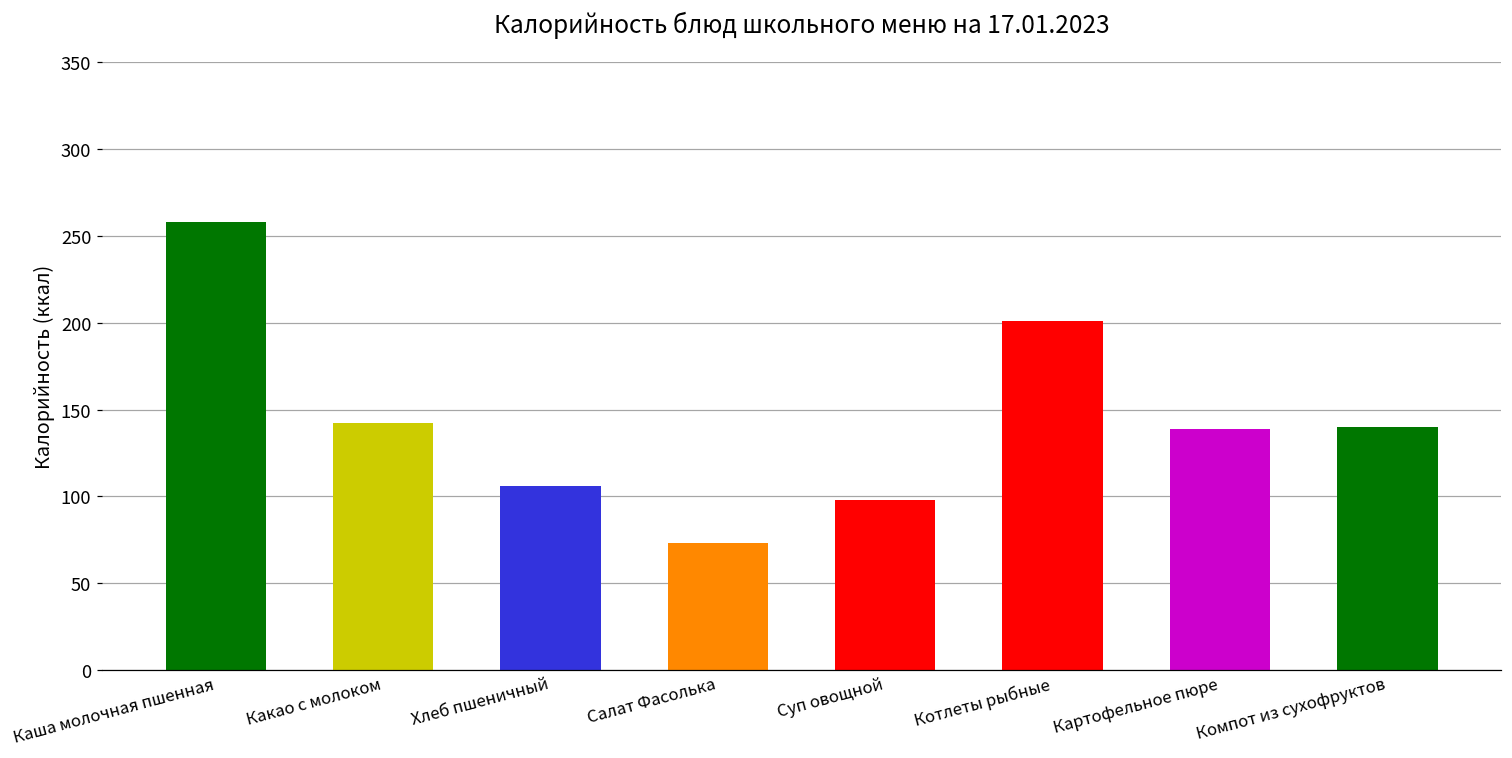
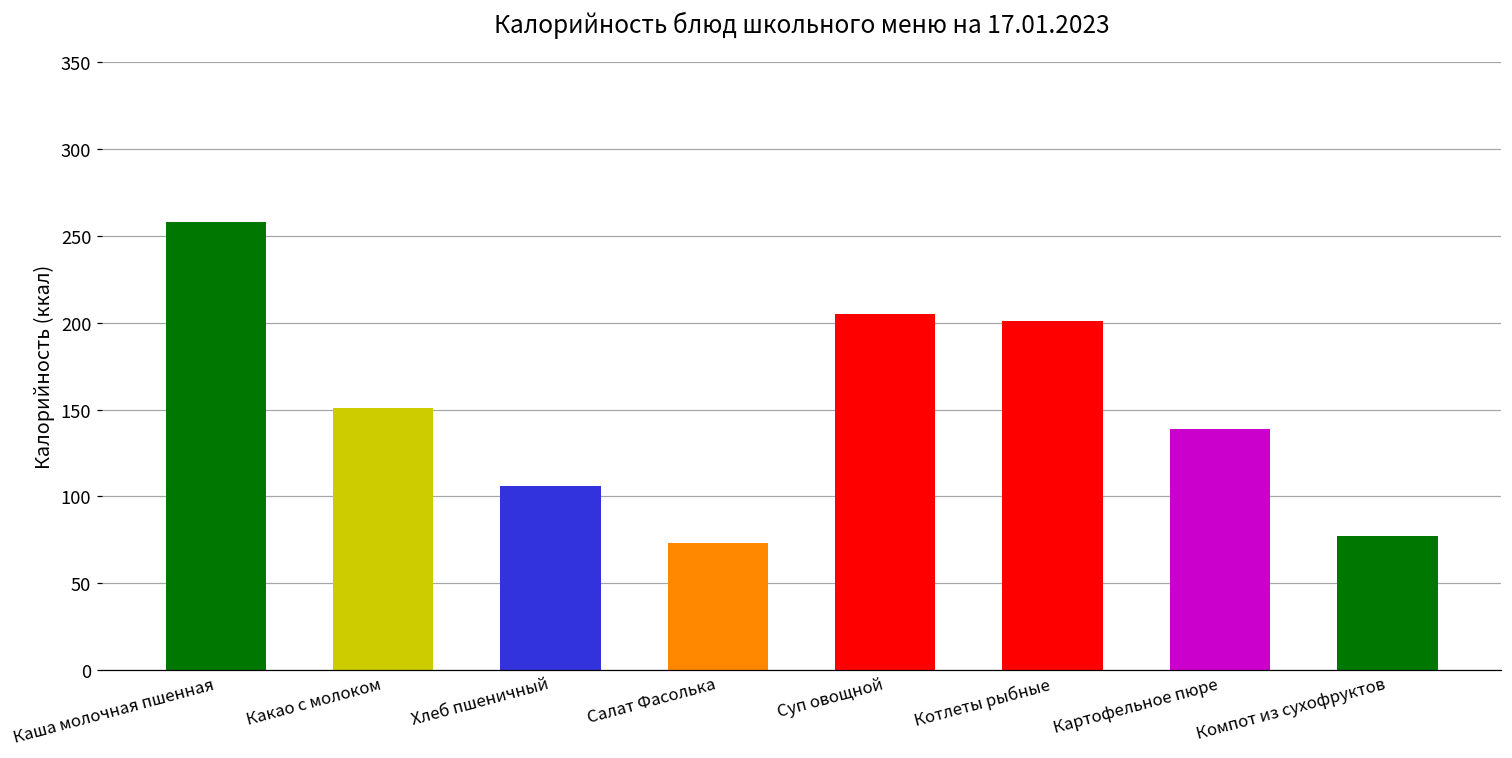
Какао с молоком: 142 -> 151
Суп овощной: 98 -> 205
Компот из сухофруктов: 140 -> 77
